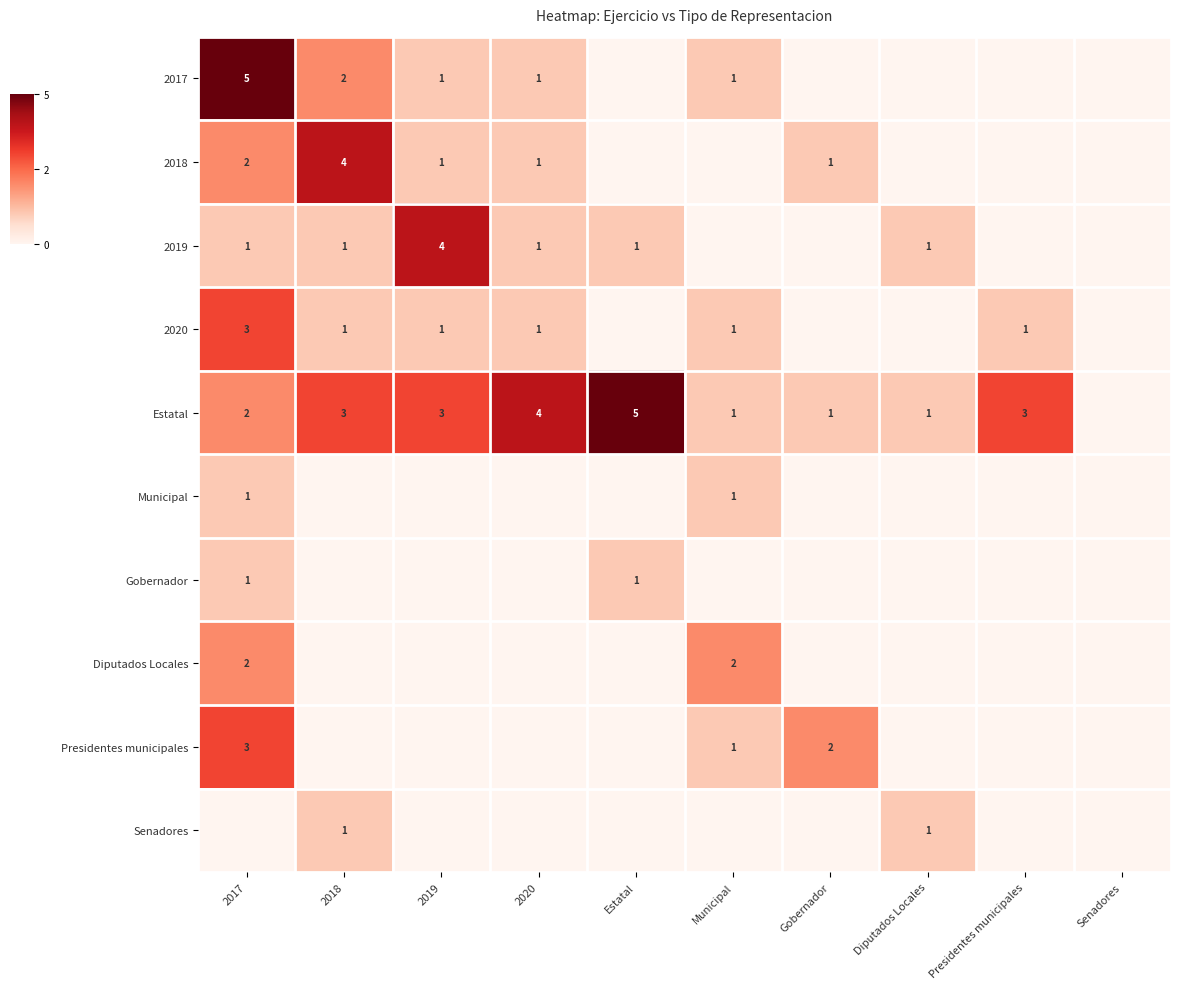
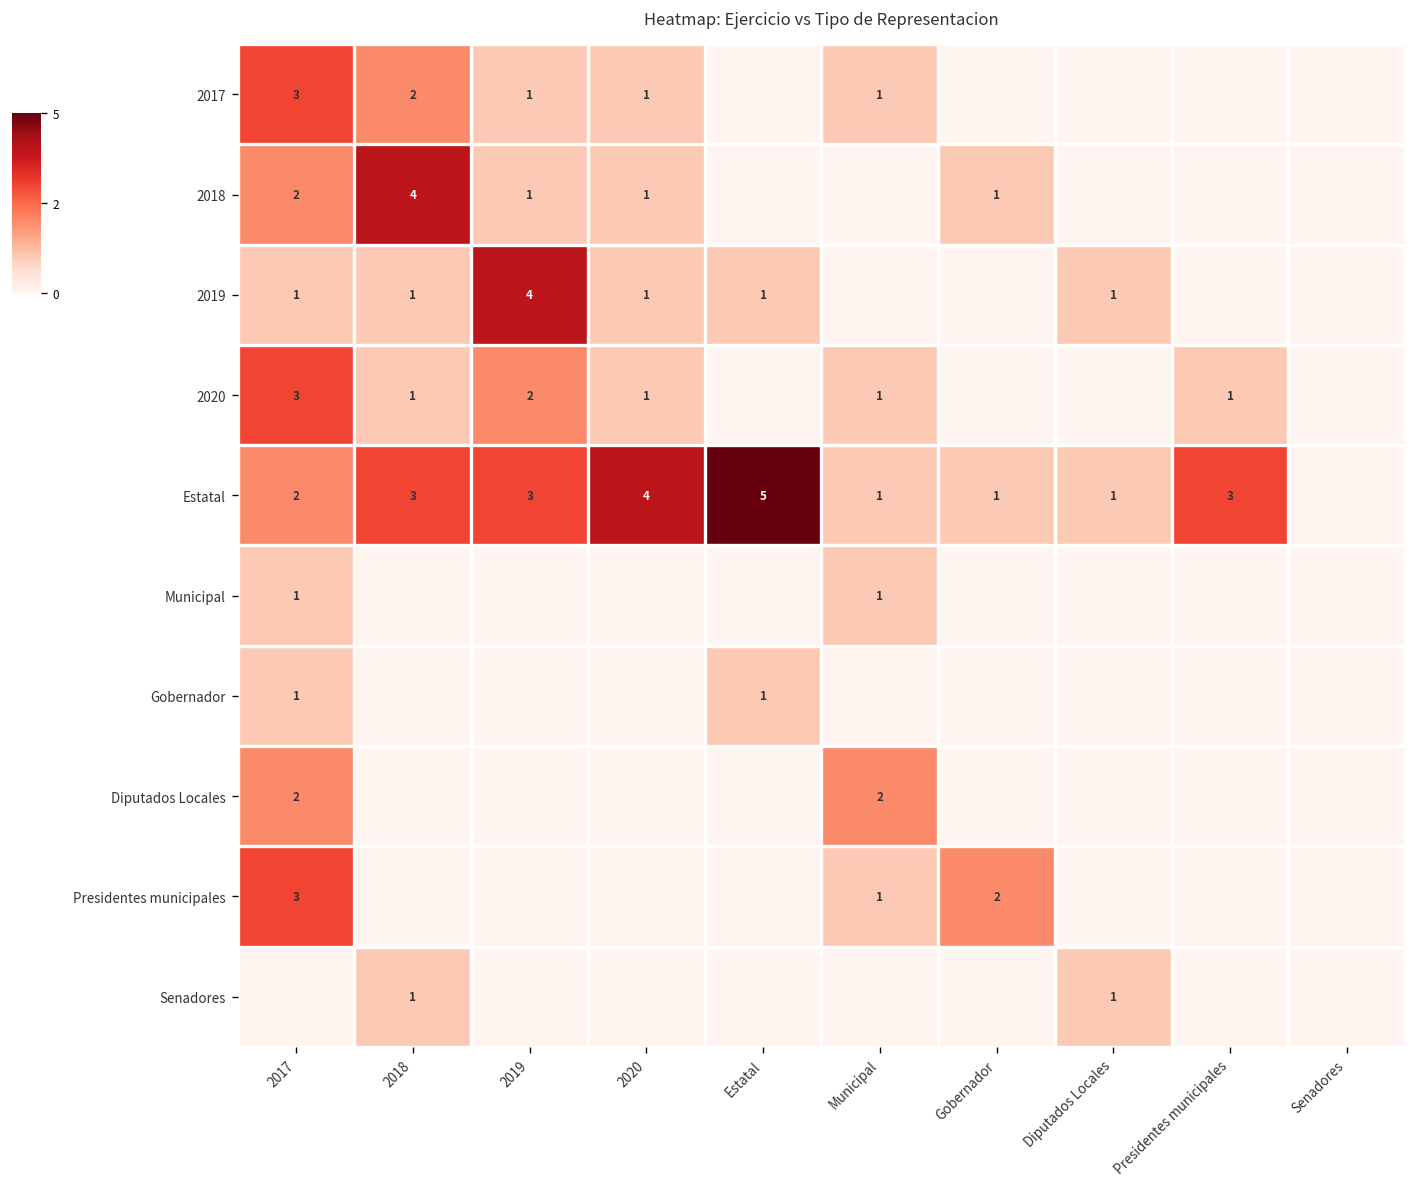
2017, 2017: 5 -> 3
2020, 2019: 1 -> 2
